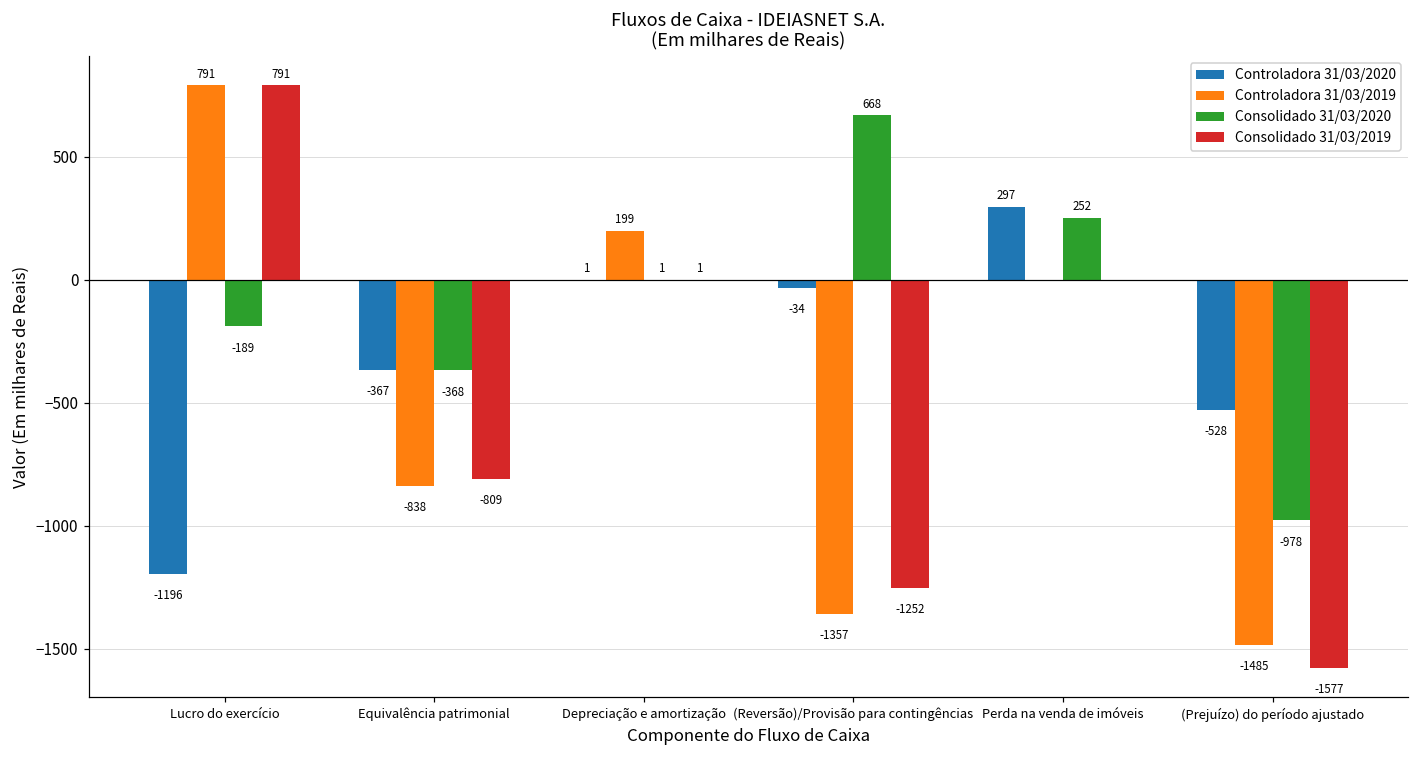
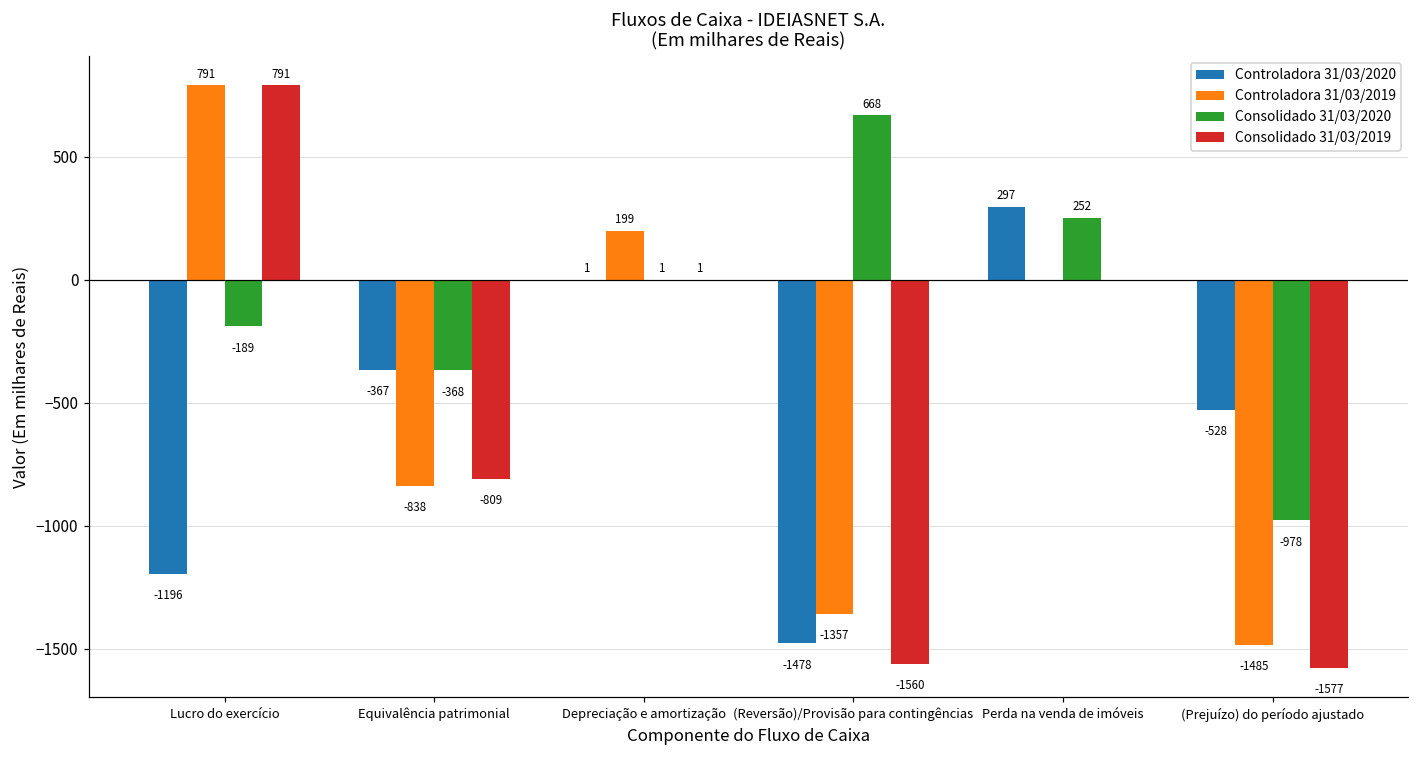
Controladora 31/03/2020, (Reversão)/Provisão para contingências: -34 -> -1478
Consolidado 31/03/2019, (Reversão)/Provisão para contingências: -1252 -> -1560
